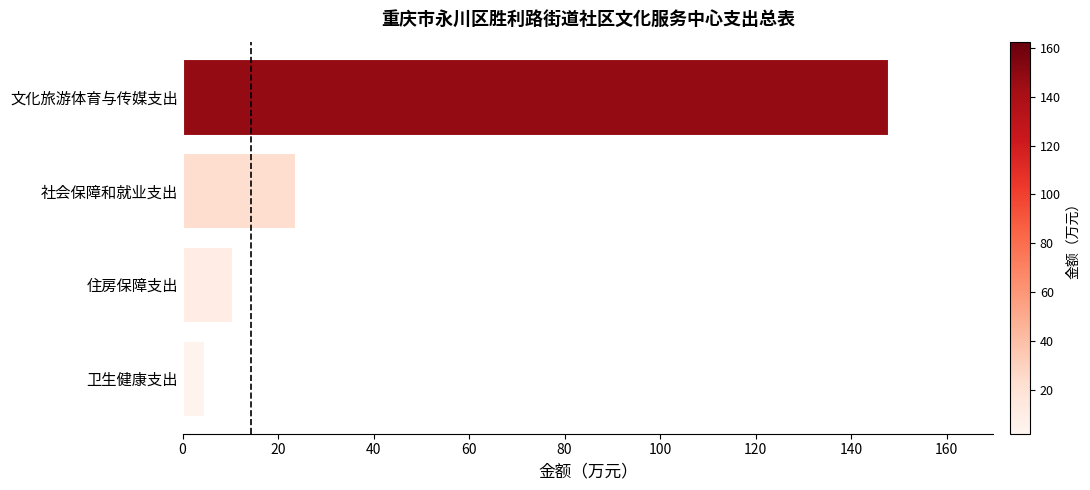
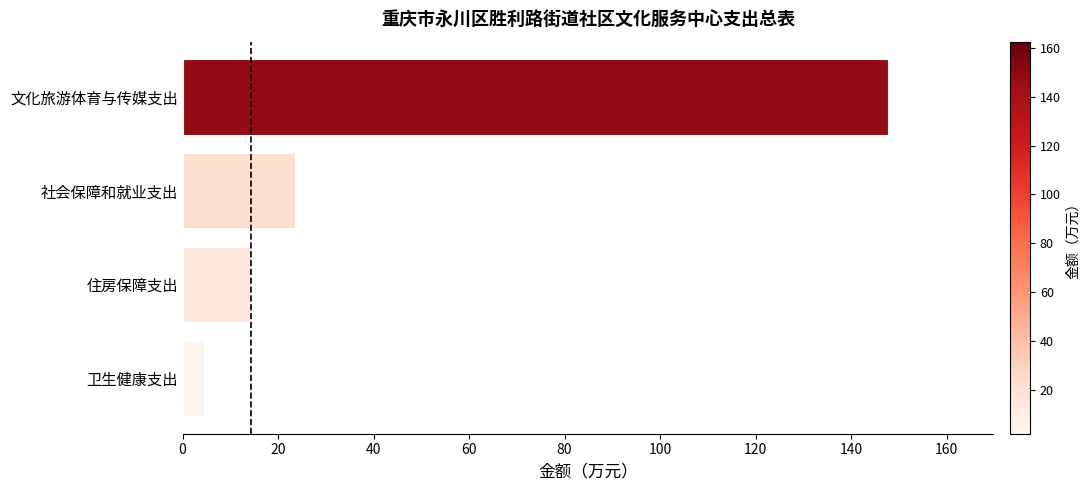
住房保障支出: 10 -> 14
